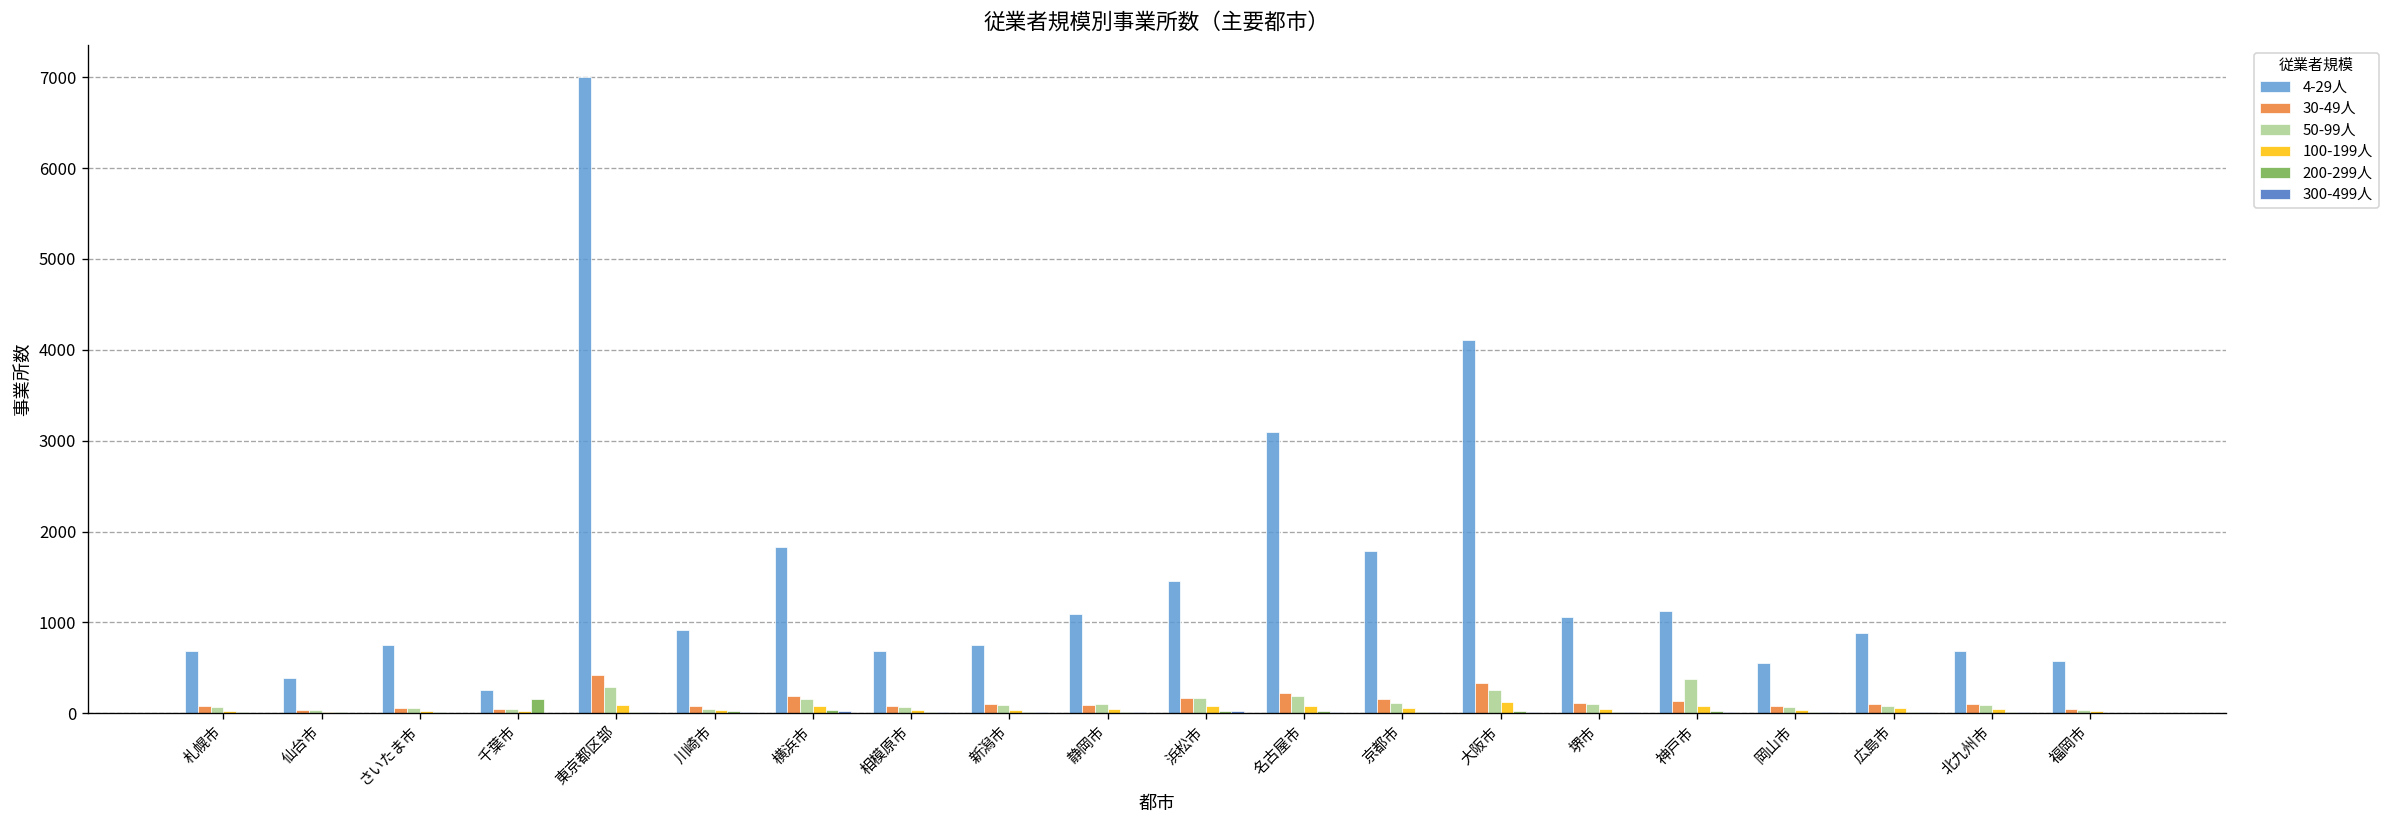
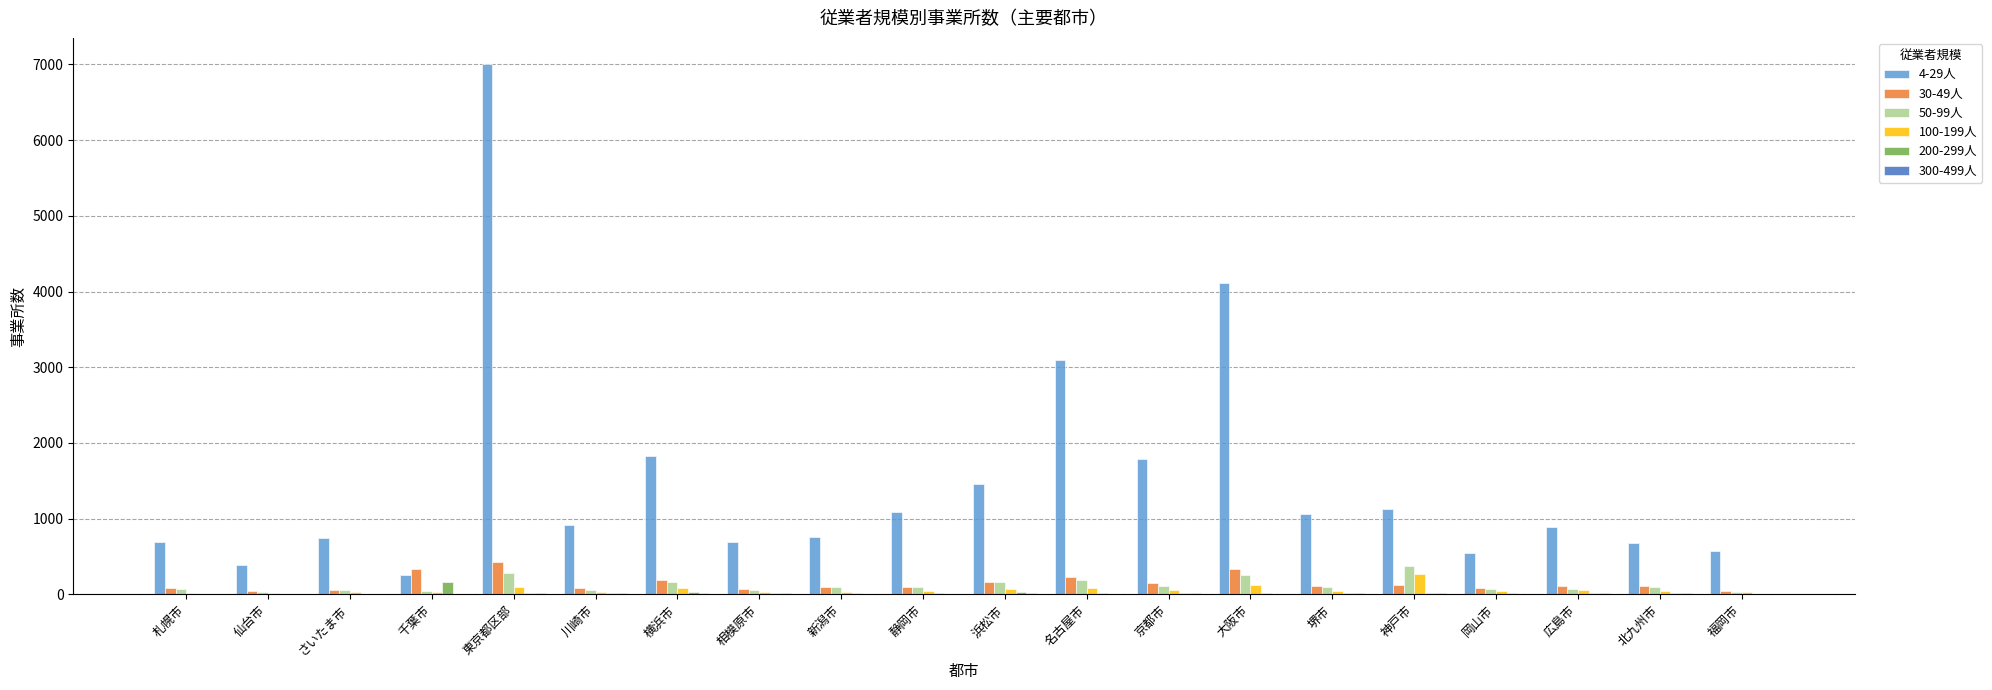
30-49人, 千葉市: 0 -> 300
100-199人, 神戸市: 100 -> 300
